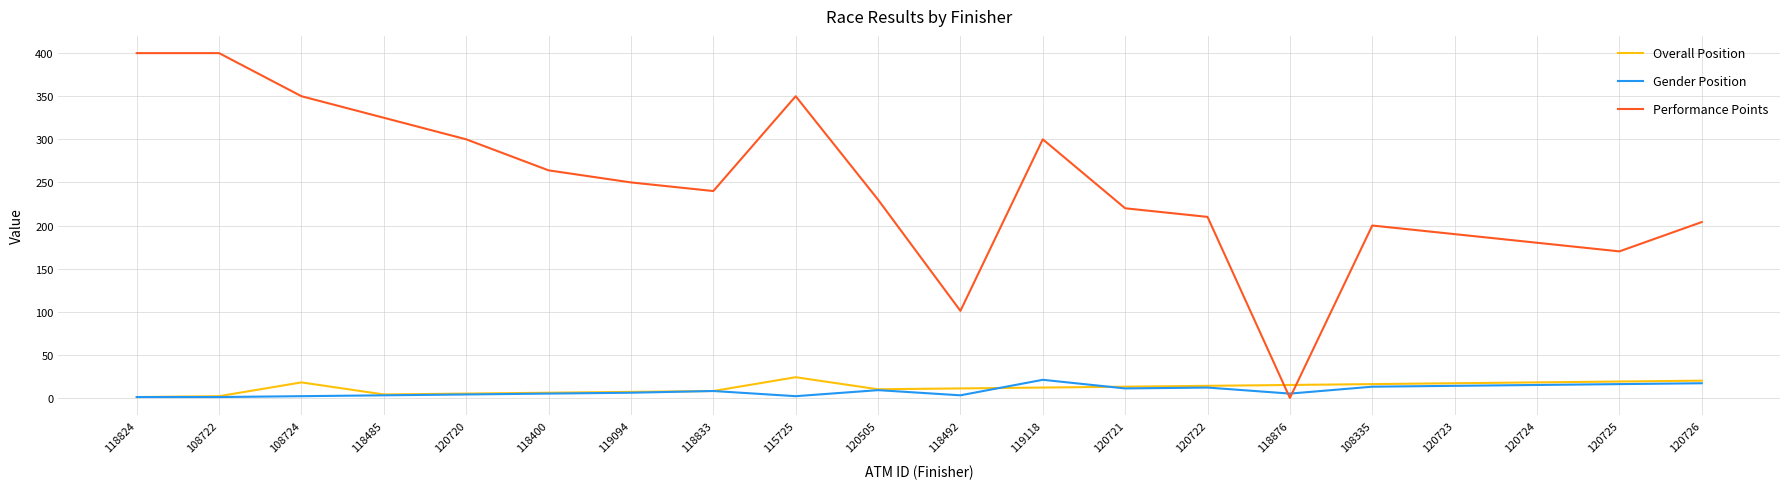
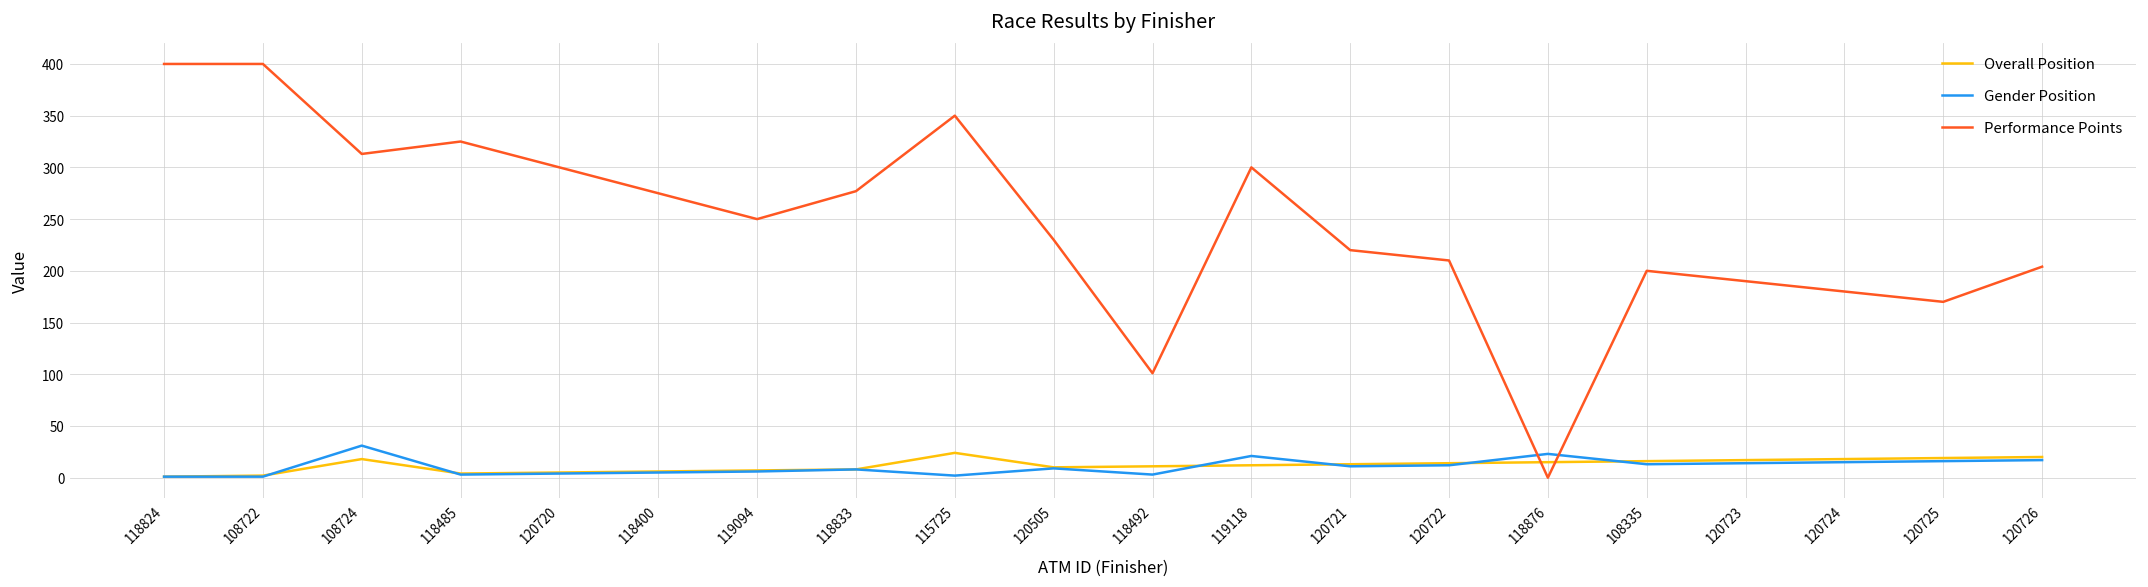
Gender Position, 108724: 0 -> 30
Performance Points, 108724: 350 -> 310
Performance Points, 118400: 260 -> 280
Performance Points, 118833: 240 -> 280
Gender Position, 118876: 10 -> 20
